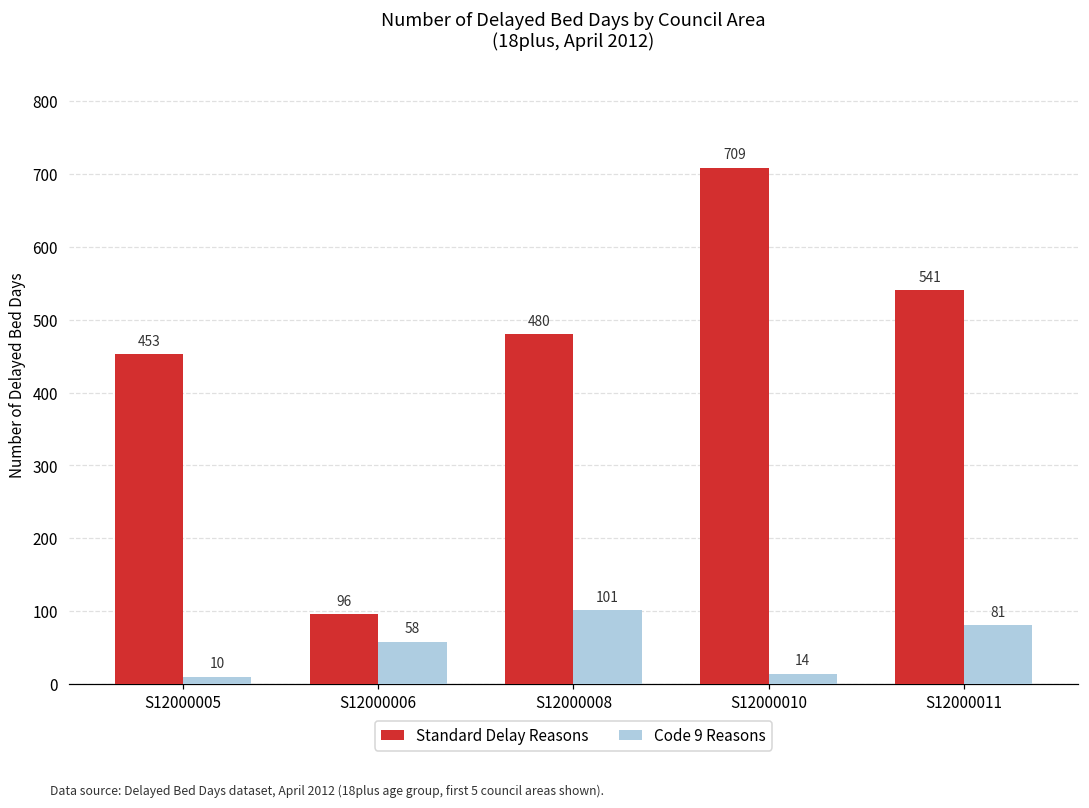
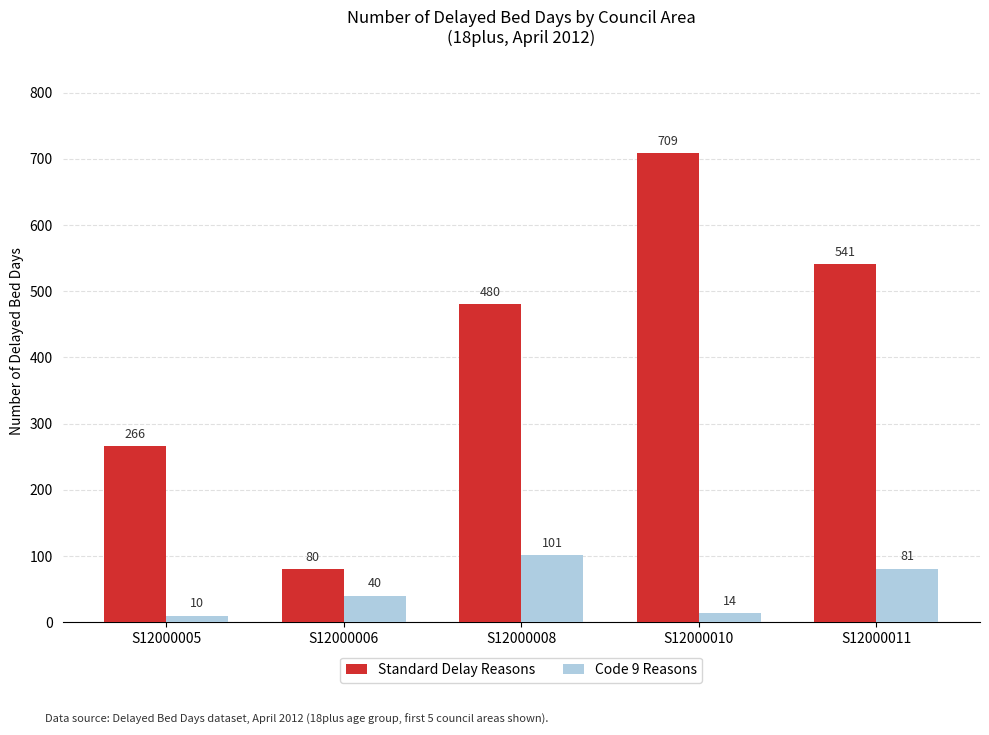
Standard Delay Reasons, S12000005: 453 -> 266
Standard Delay Reasons, S12000006: 96 -> 80
Code 9 Reasons, S12000006: 58 -> 40
